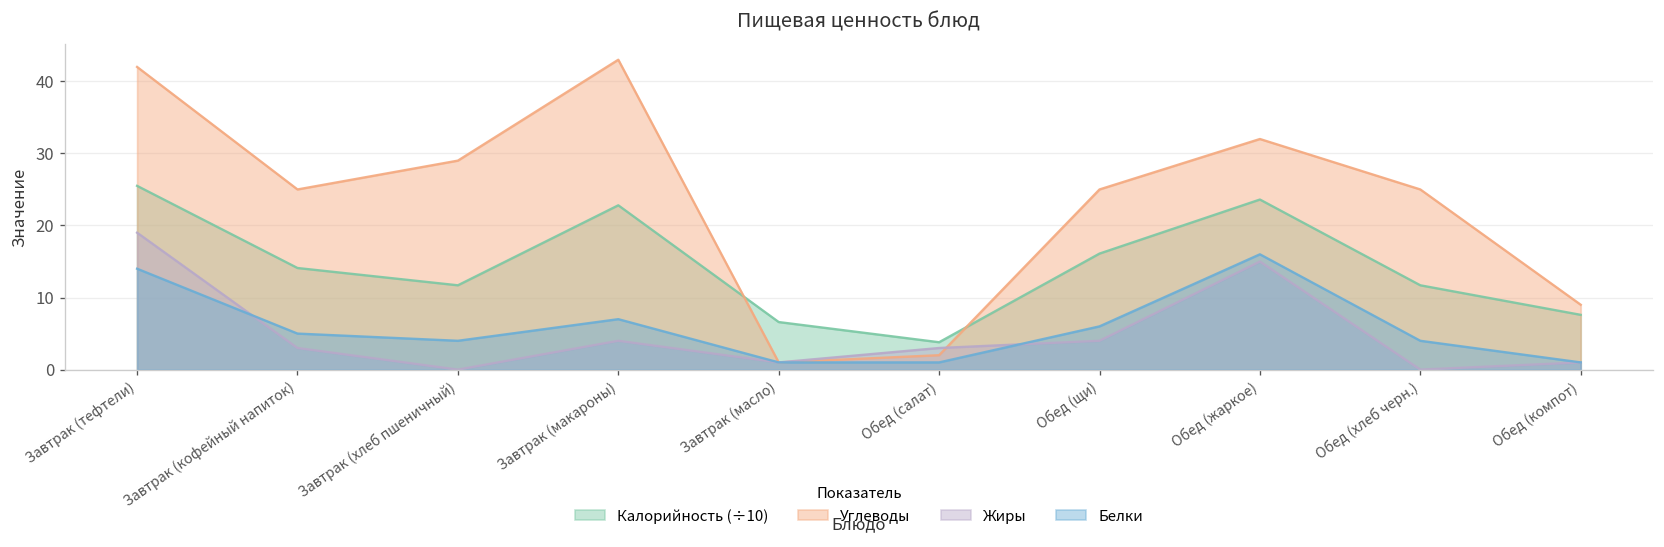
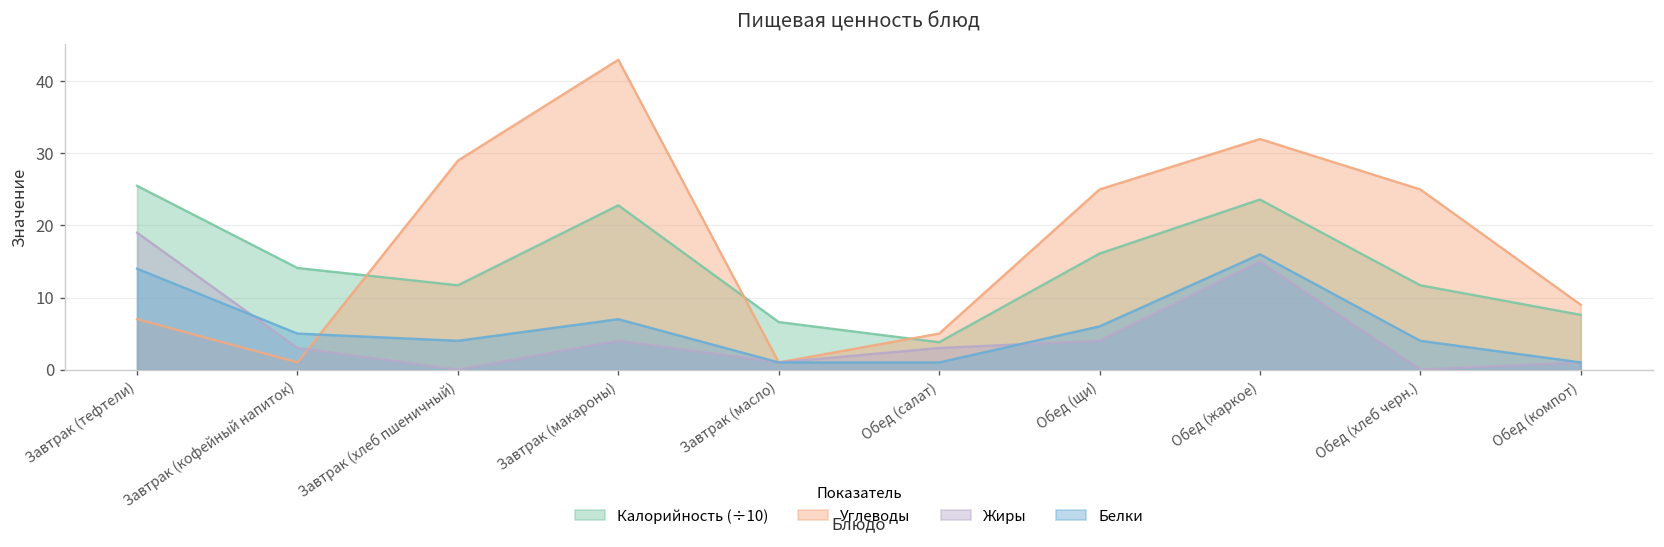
Углеводы, Завтрак (тефтели): 42 -> 7
Углеводы, Завтрак (кофейный напиток): 25 -> 1
Углеводы, Обед (салат): 2 -> 5
